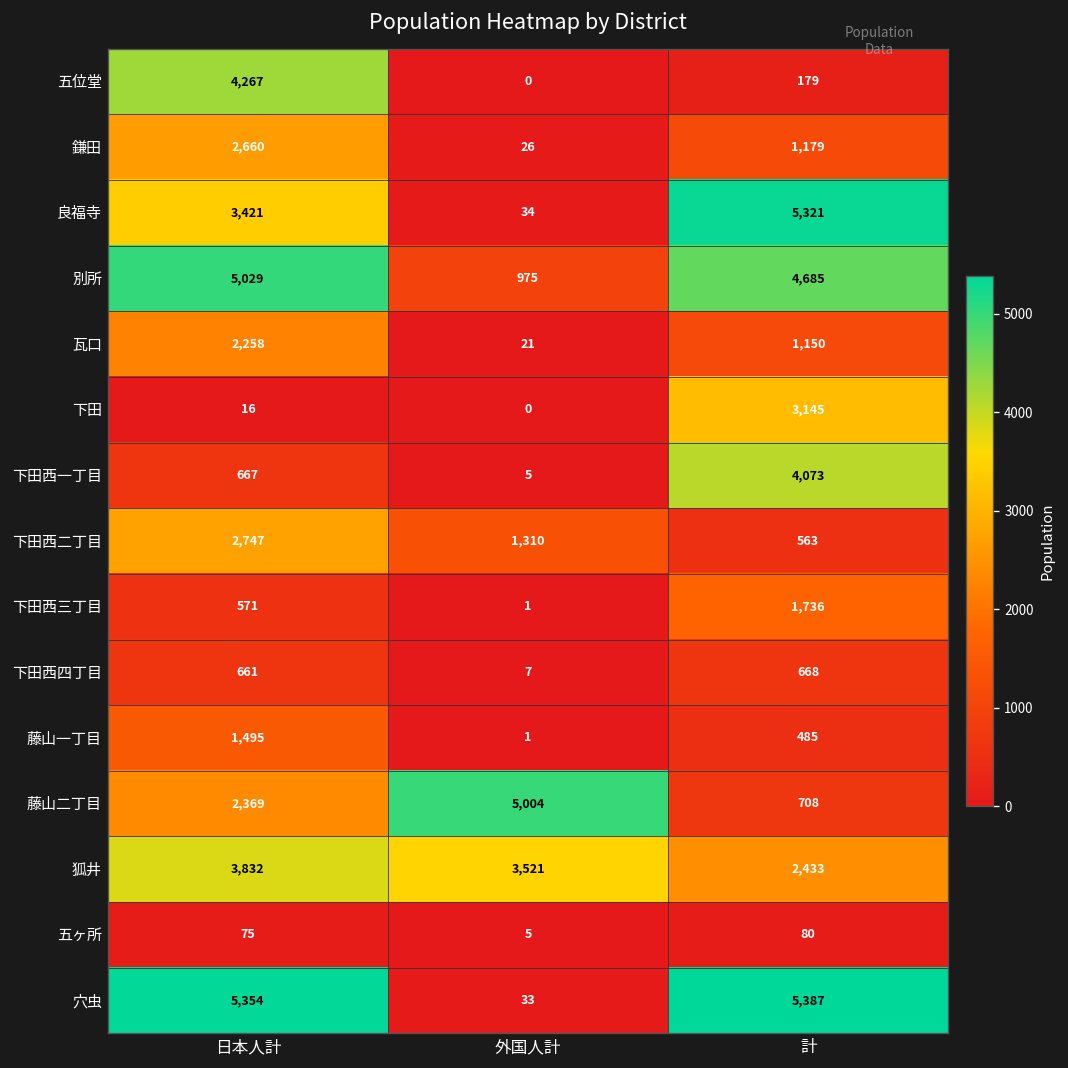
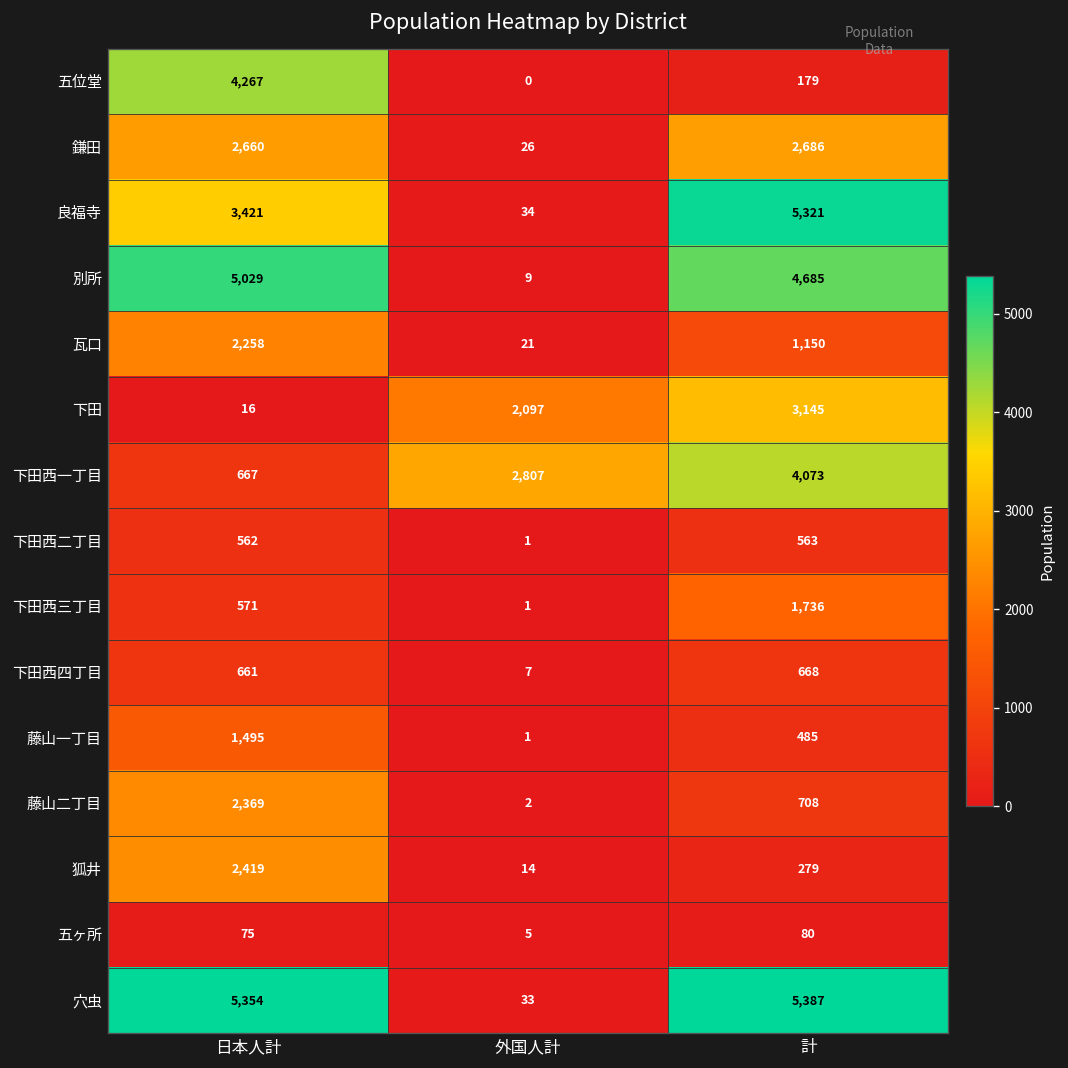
鎌田, 計: 1,179 -> 2,686
別所, 外国人計: 975 -> 9
下田, 外国人計: 0 -> 2,097
下田西一丁目, 外国人計: 5 -> 2,807
下田西二丁目, 日本人計: 2,747 -> 562
下田西二丁目, 外国人計: 1,310 -> 1
藤山二丁目, 外国人計: 5,004 -> 2
狐井, 日本人計: 3,832 -> 2,419
狐井, 外国人計: 3,521 -> 14
狐井, 計: 2,433 -> 279
